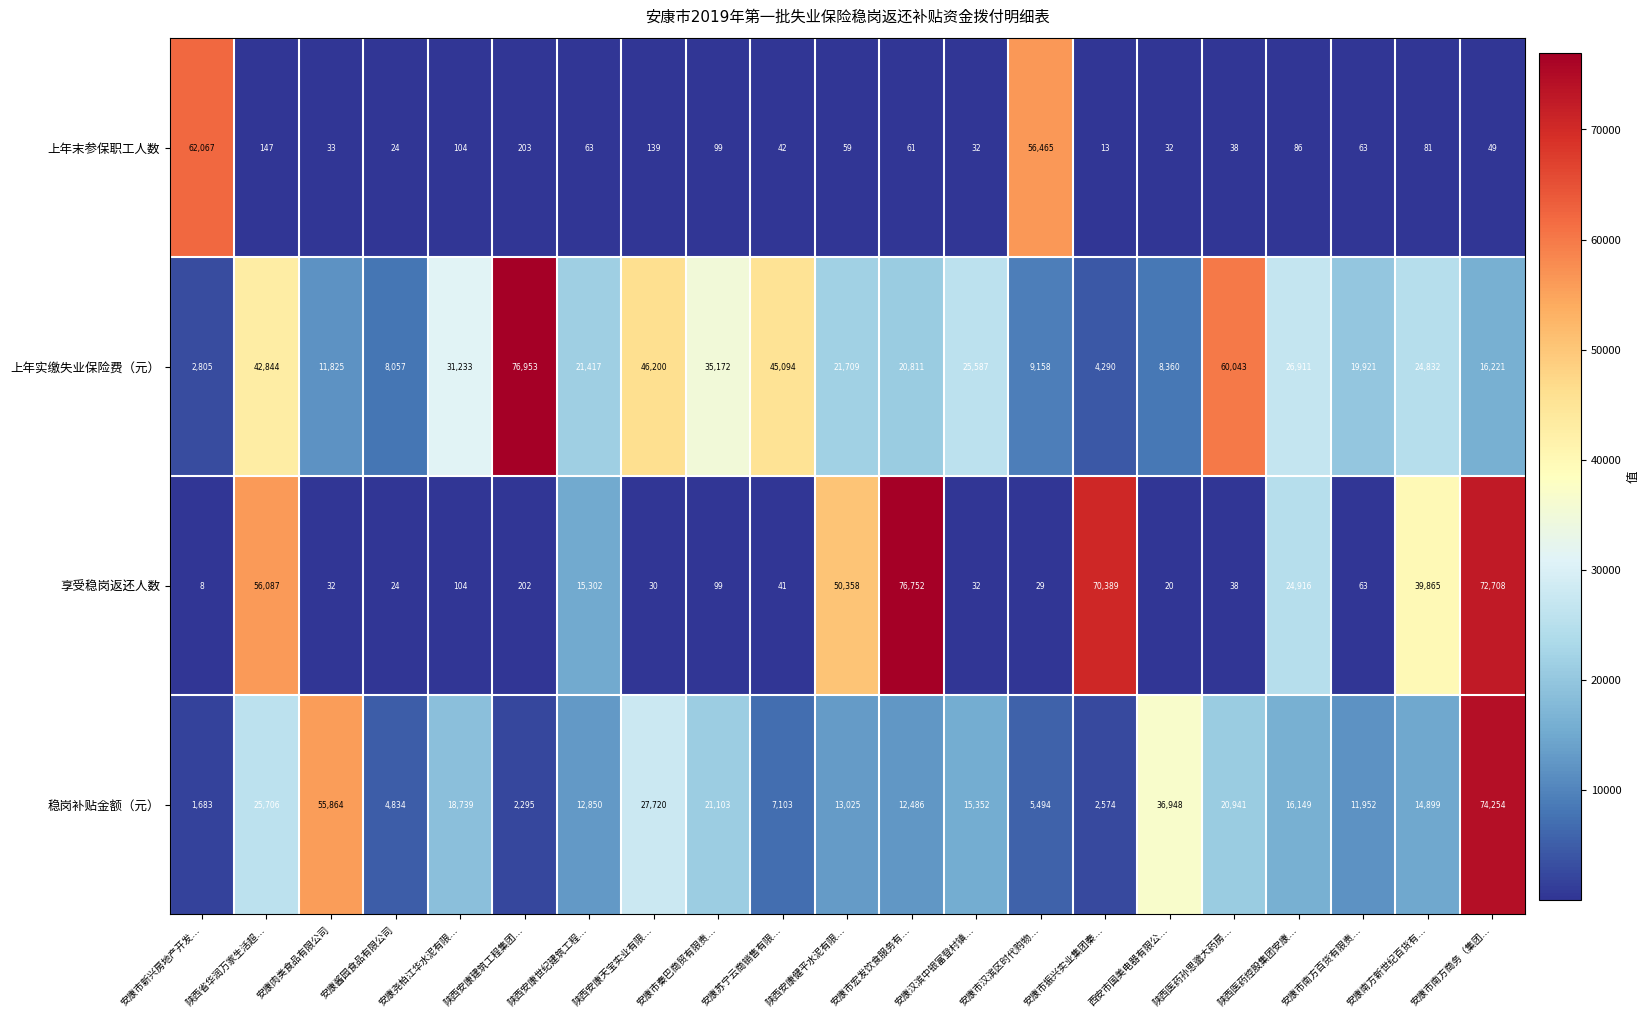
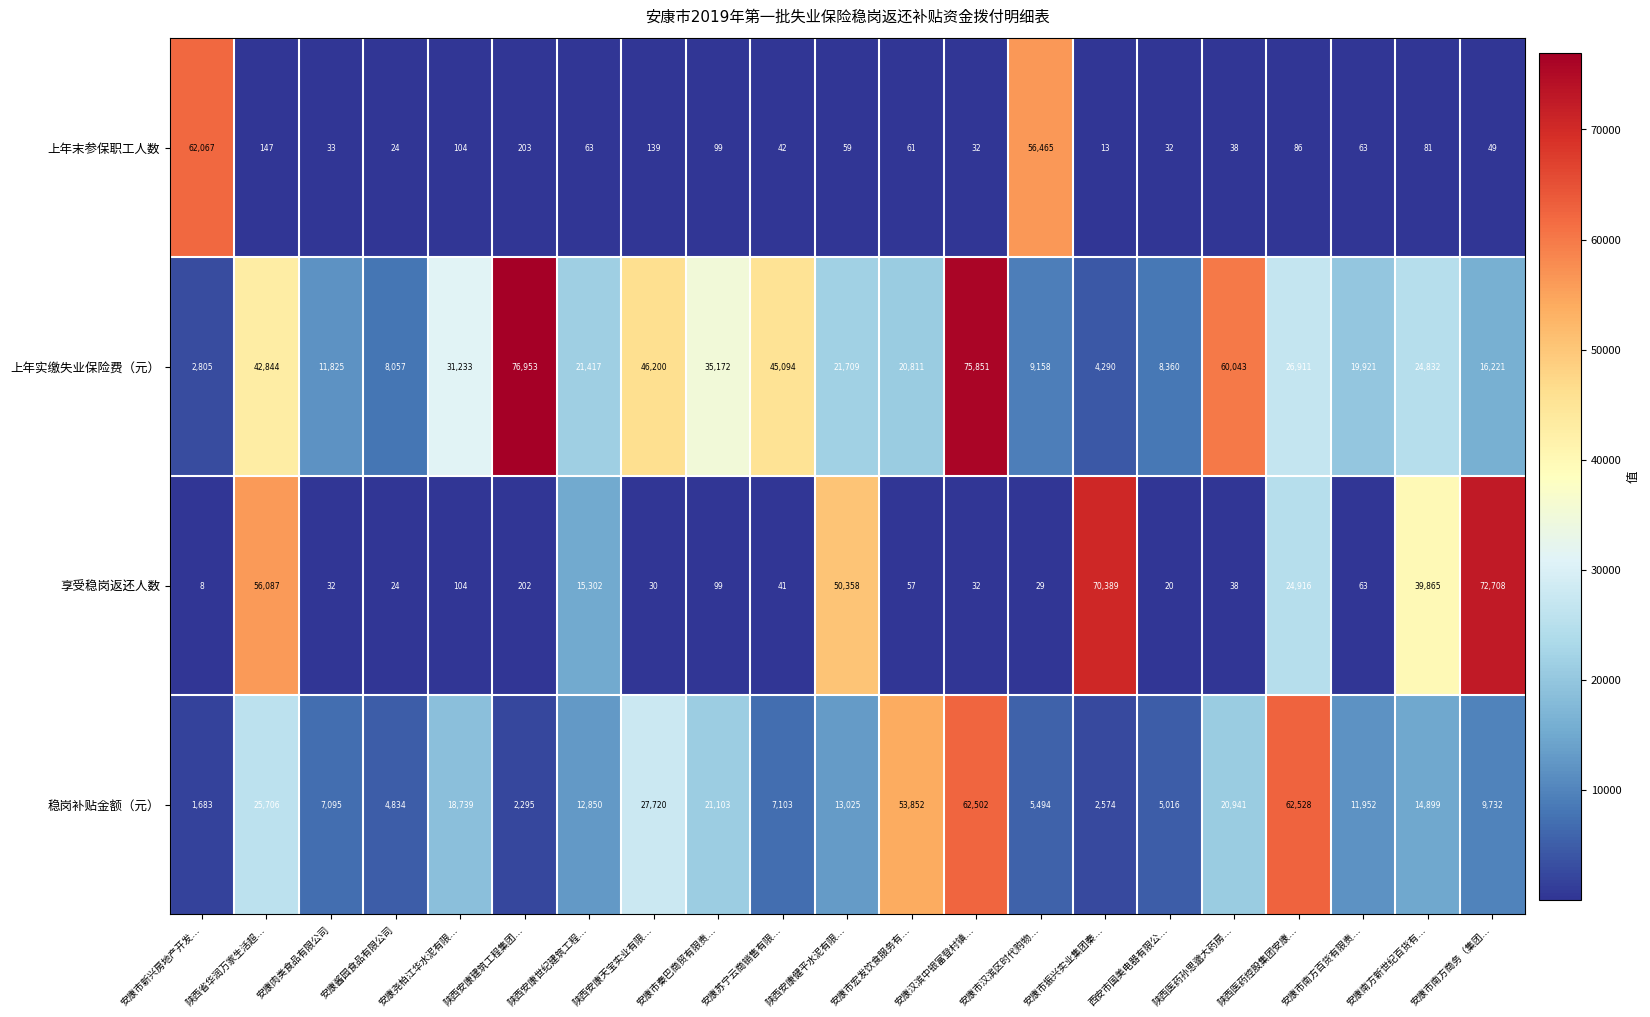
上年实缴失业保险费（元）, 安康汉滨中银富登村镇…: 25,587 -> 75,851
享受稳岗返还人数, 安康市宏发饮食服务有…: 76,752 -> 57
稳岗补贴金额（元）, 安康肉类食品有限公司: 55,864 -> 7,095
稳岗补贴金额（元）, 安康市宏发饮食服务有…: 12,486 -> 53,852
稳岗补贴金额（元）, 安康汉滨中银富登村镇…: 15,352 -> 62,502
稳岗补贴金额（元）, 西安市国美电器有限公…: 36,948 -> 5,016
稳岗补贴金额（元）, 陕西医药控股集团安康…: 16,149 -> 62,528
稳岗补贴金额（元）, 安康市南方商务（集团…: 74,254 -> 9,732
